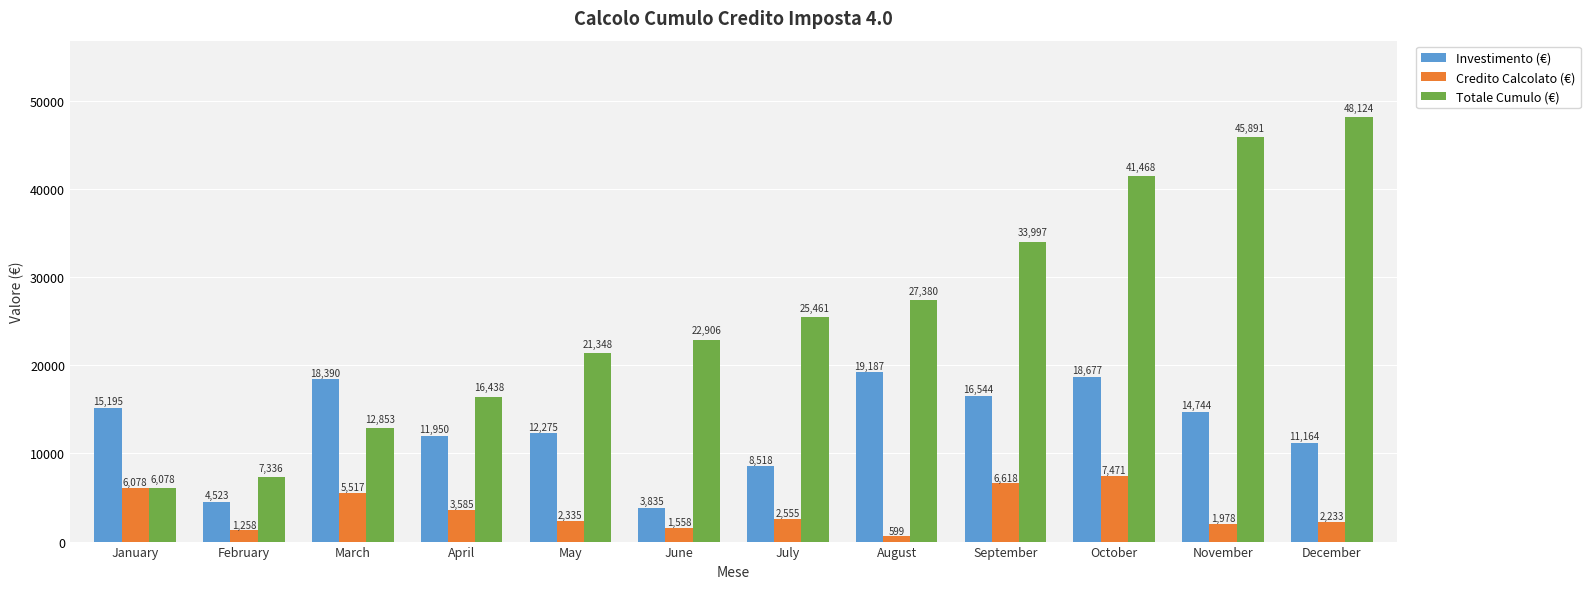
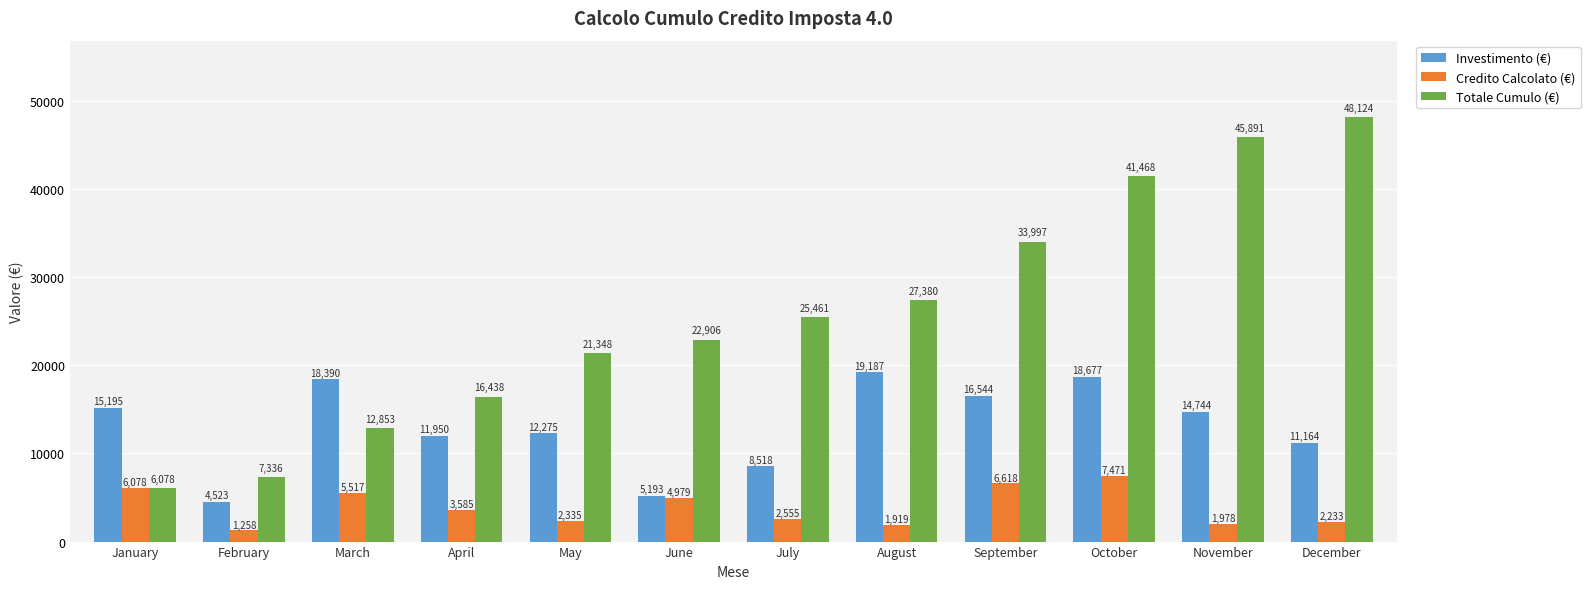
Investimento (€), June: 3,835 -> 5,193
Credito Calcolato (€), June: 1,558 -> 4,979
Credito Calcolato (€), August: 599 -> 1,919
